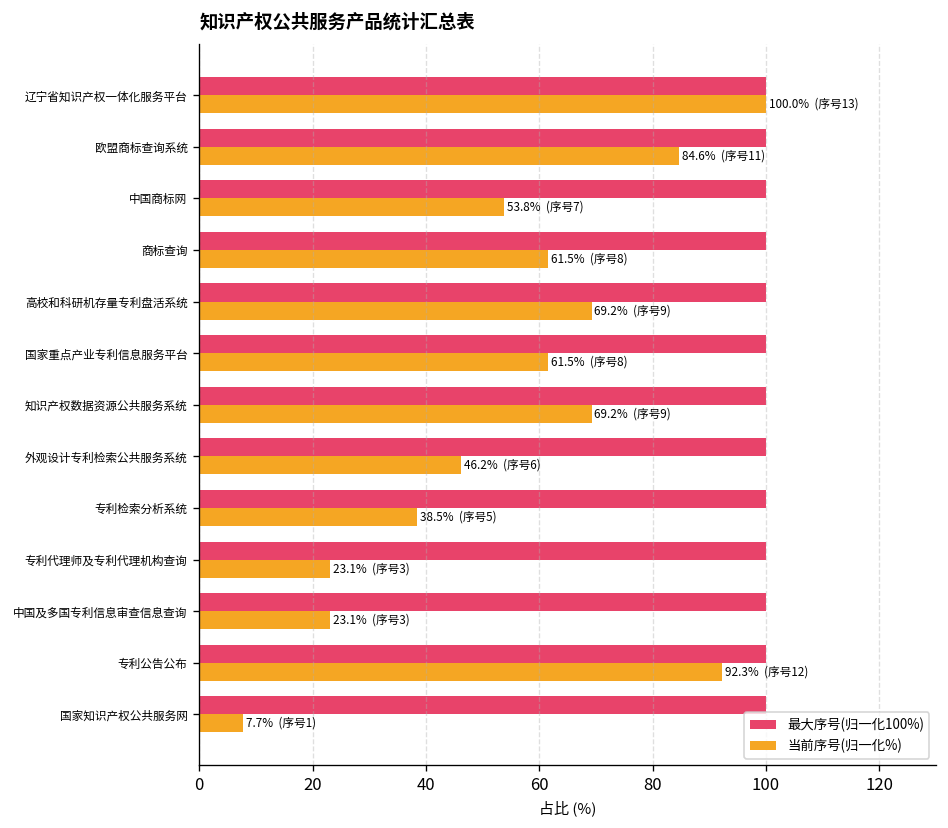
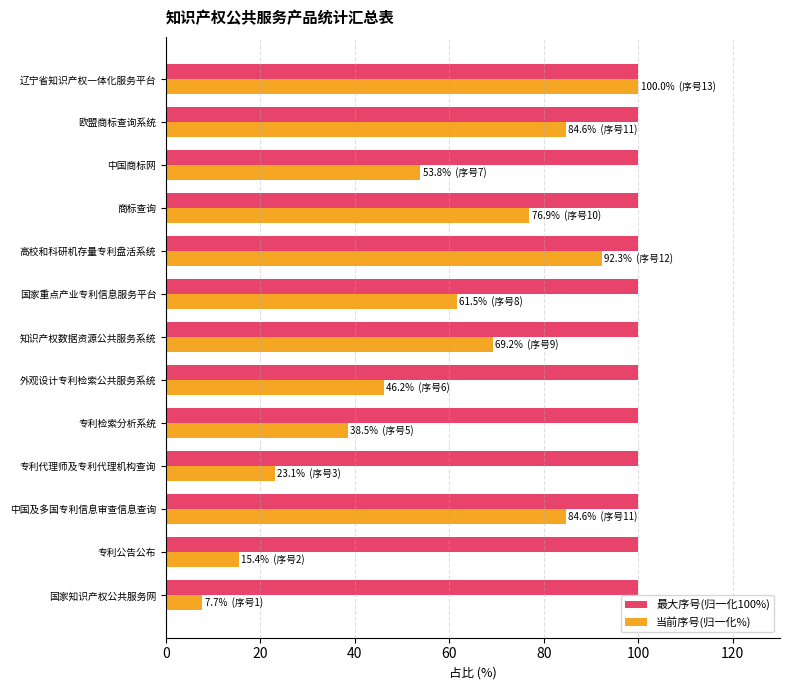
当前序号(归一化%), 商标查询: 61.5% (序号8) -> 76.9% (序号10)
当前序号(归一化%), 高校和科研机存量专利盘活系统: 69.2% (序号9) -> 92.3% (序号12)
当前序号(归一化%), 中国及多国专利信息审查信息查询: 23.1% (序号3) -> 84.6% (序号11)
当前序号(归一化%), 专利公告公布: 92.3% (序号12) -> 15.4% (序号2)
